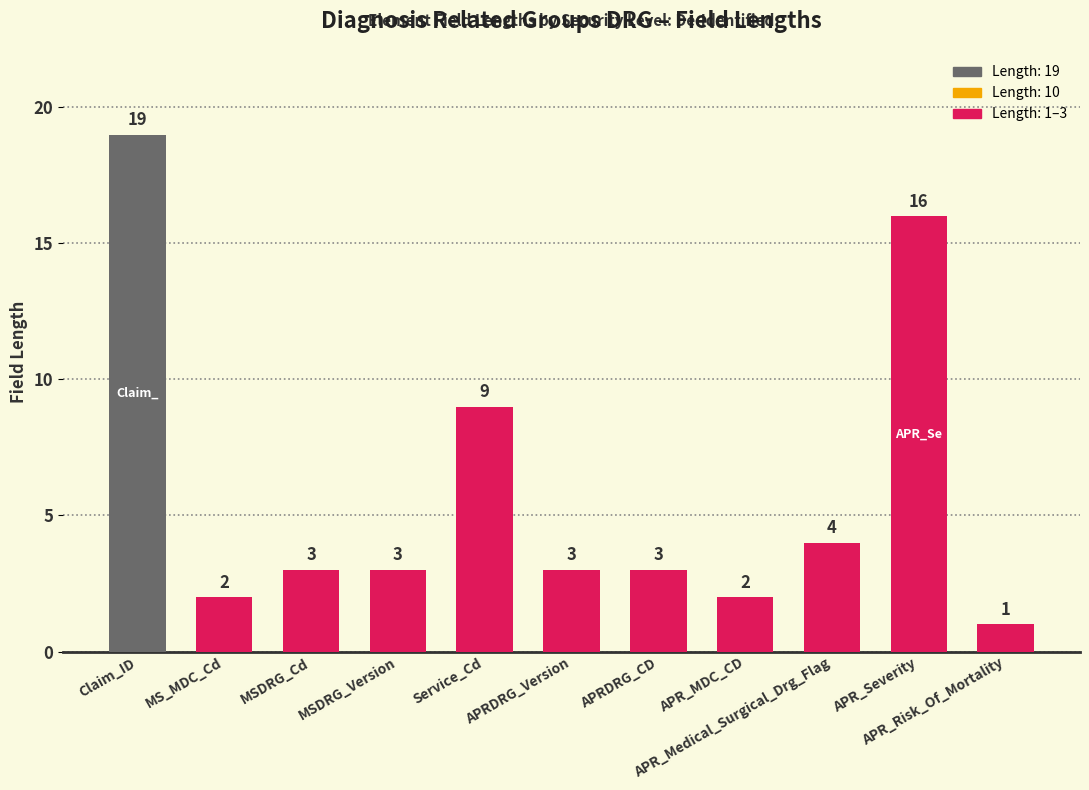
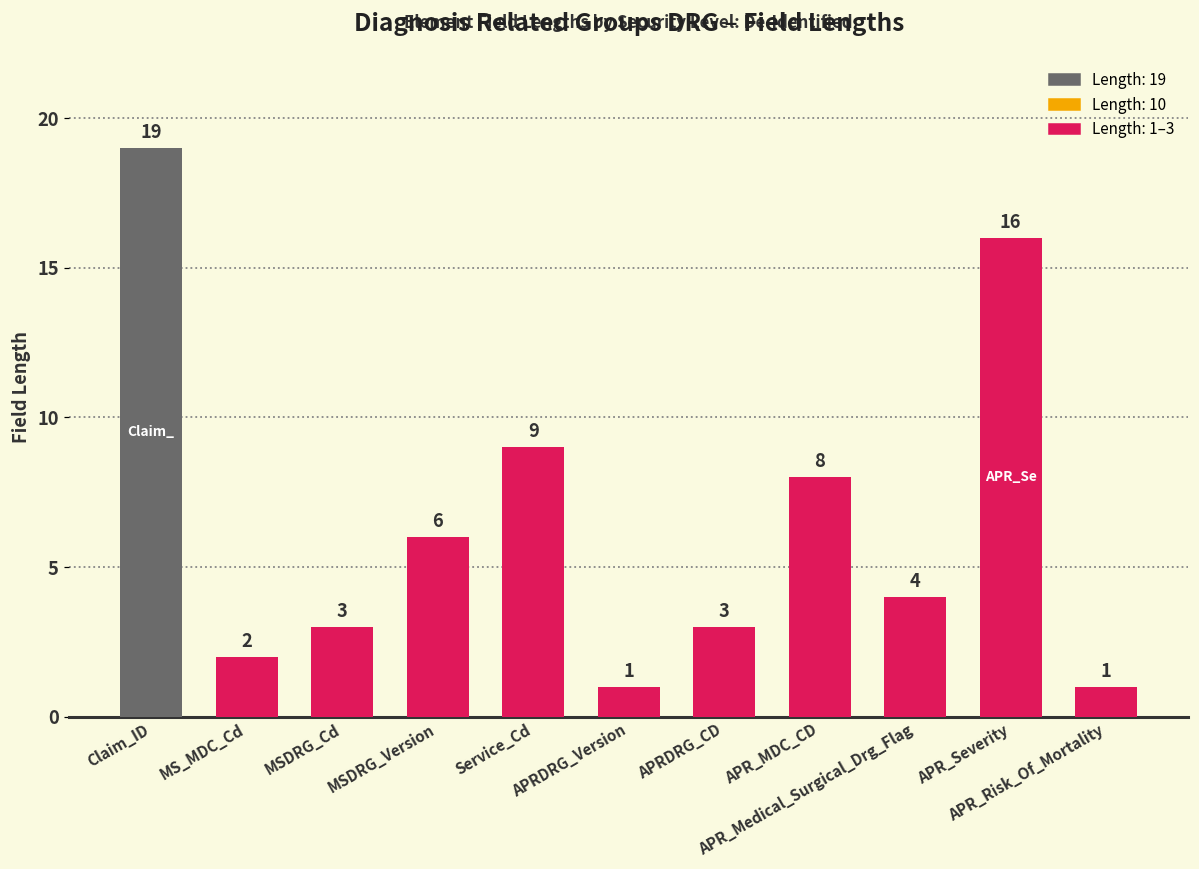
MSDRG_Version: 3 -> 6
APRDRG_Version: 3 -> 1
APR_MDC_CD: 2 -> 8
